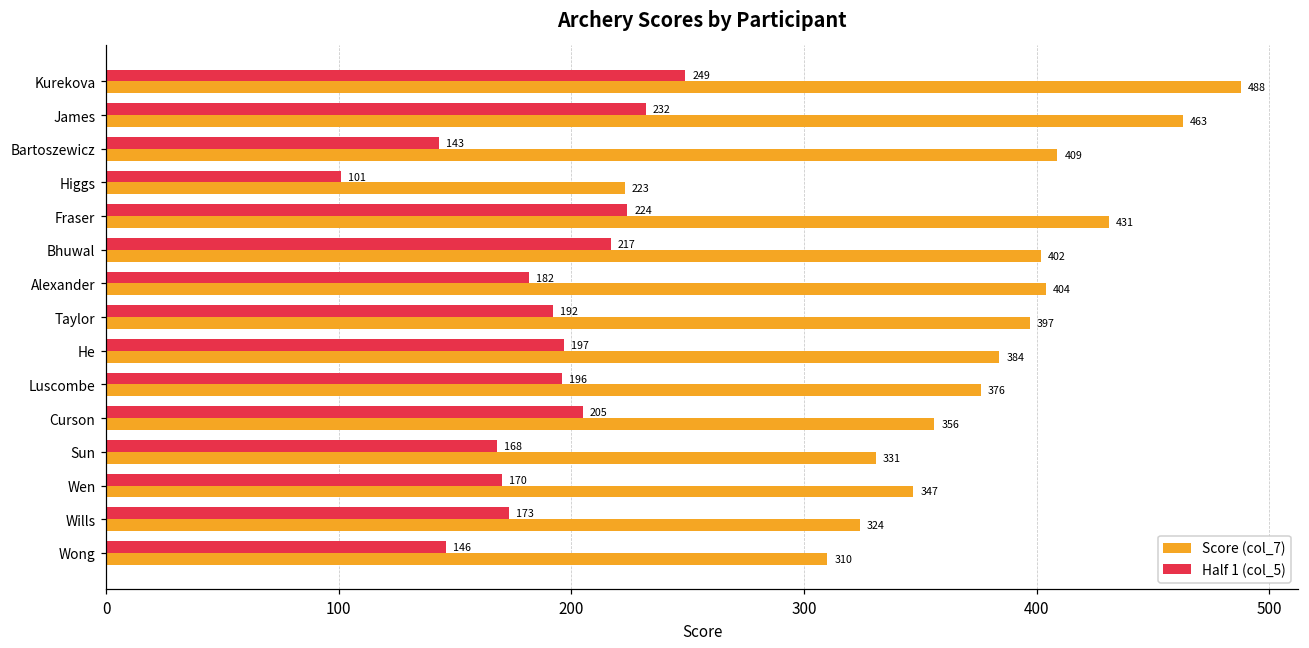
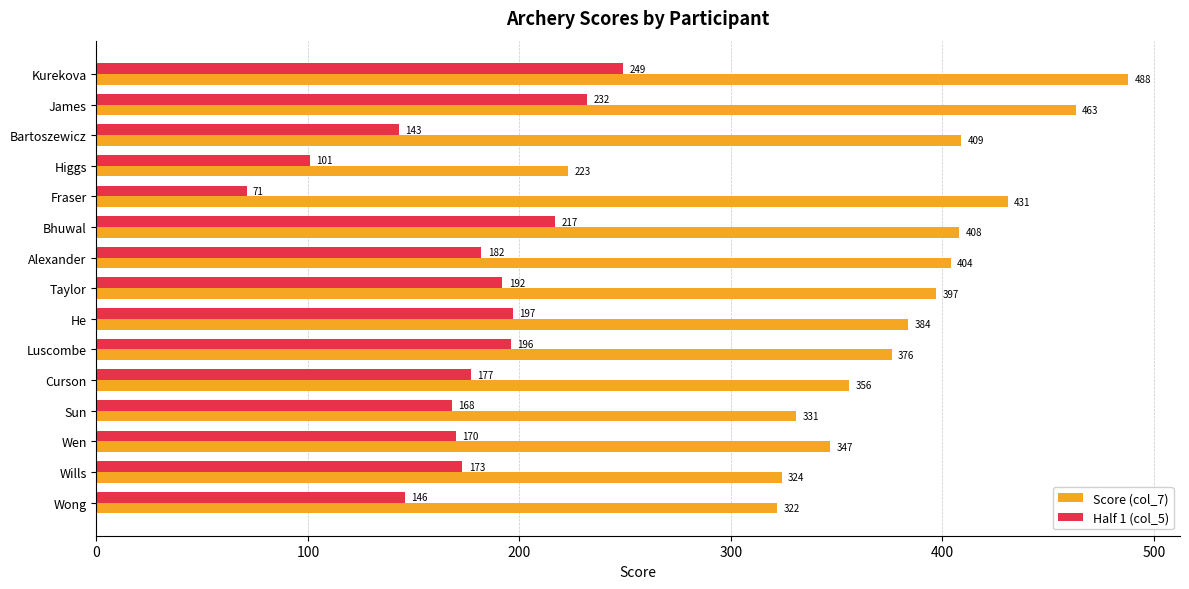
Half 1 (col_5), Fraser: 224 -> 71
Score (col_7), Bhuwal: 402 -> 408
Half 1 (col_5), Curson: 205 -> 177
Score (col_7), Wong: 310 -> 322
